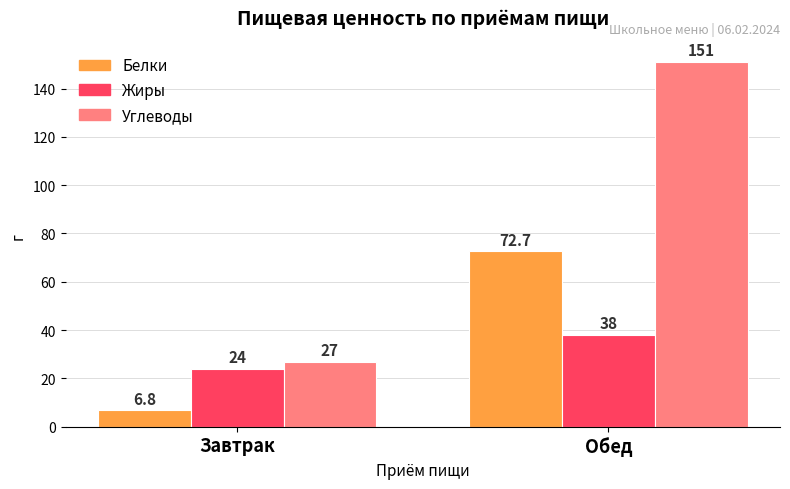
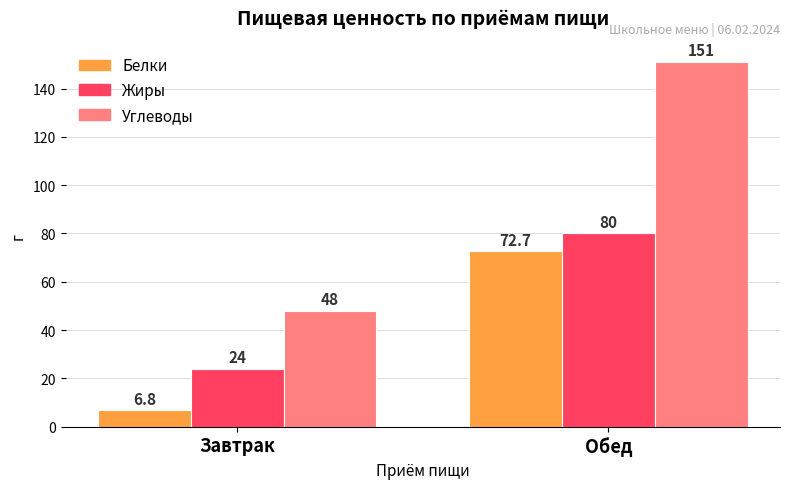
Углеводы, Завтрак: 27 -> 48
Жиры, Обед: 38 -> 80
